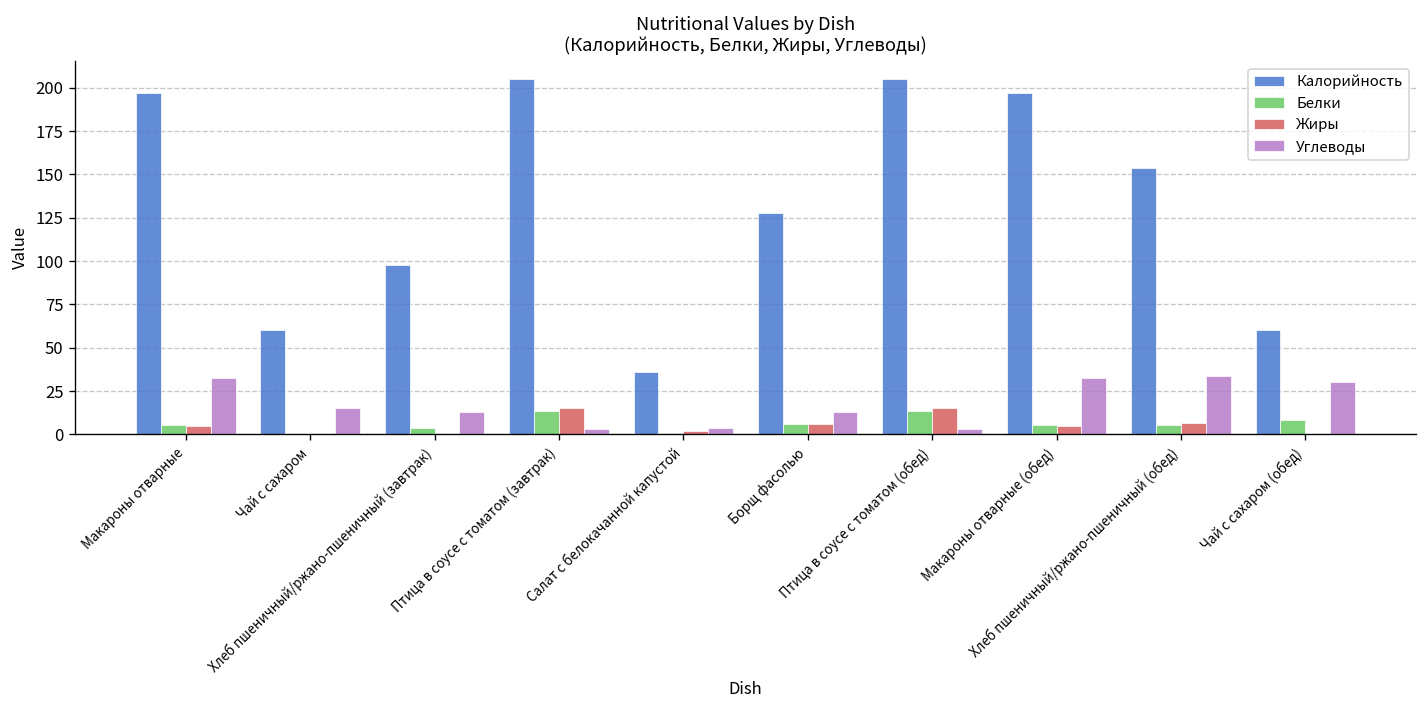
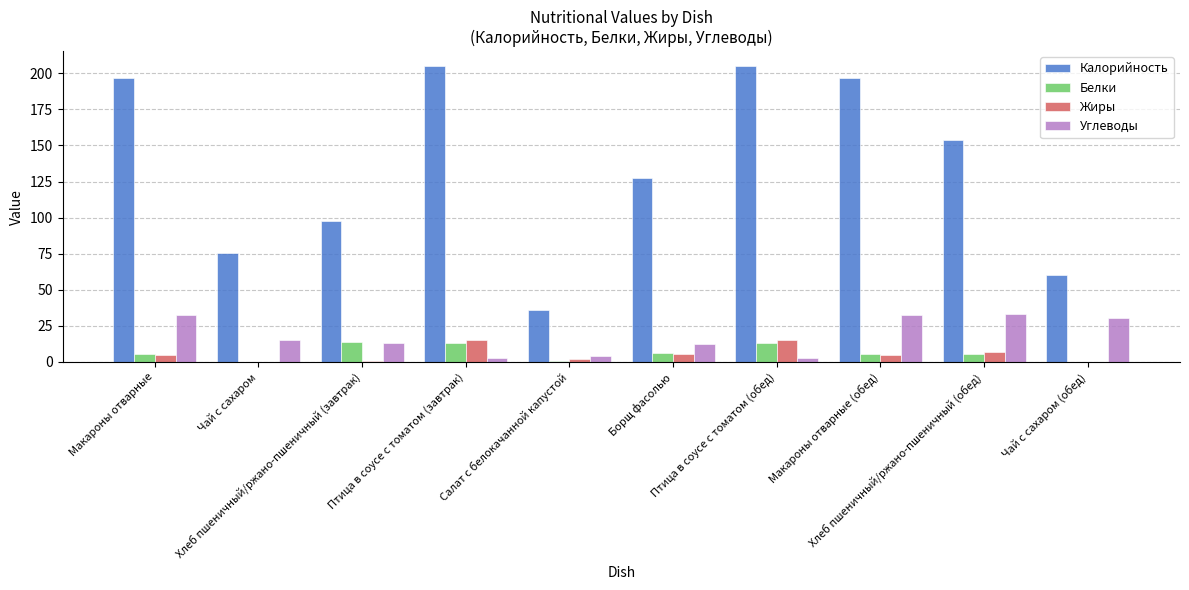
Калорийность, Чай с сахаром: 60 -> 76
Белки, Хлеб пшеничный/ржано-пшеничный (завтрак): 4 -> 14
Белки, Чай с сахаром (обед): 8 -> 0
